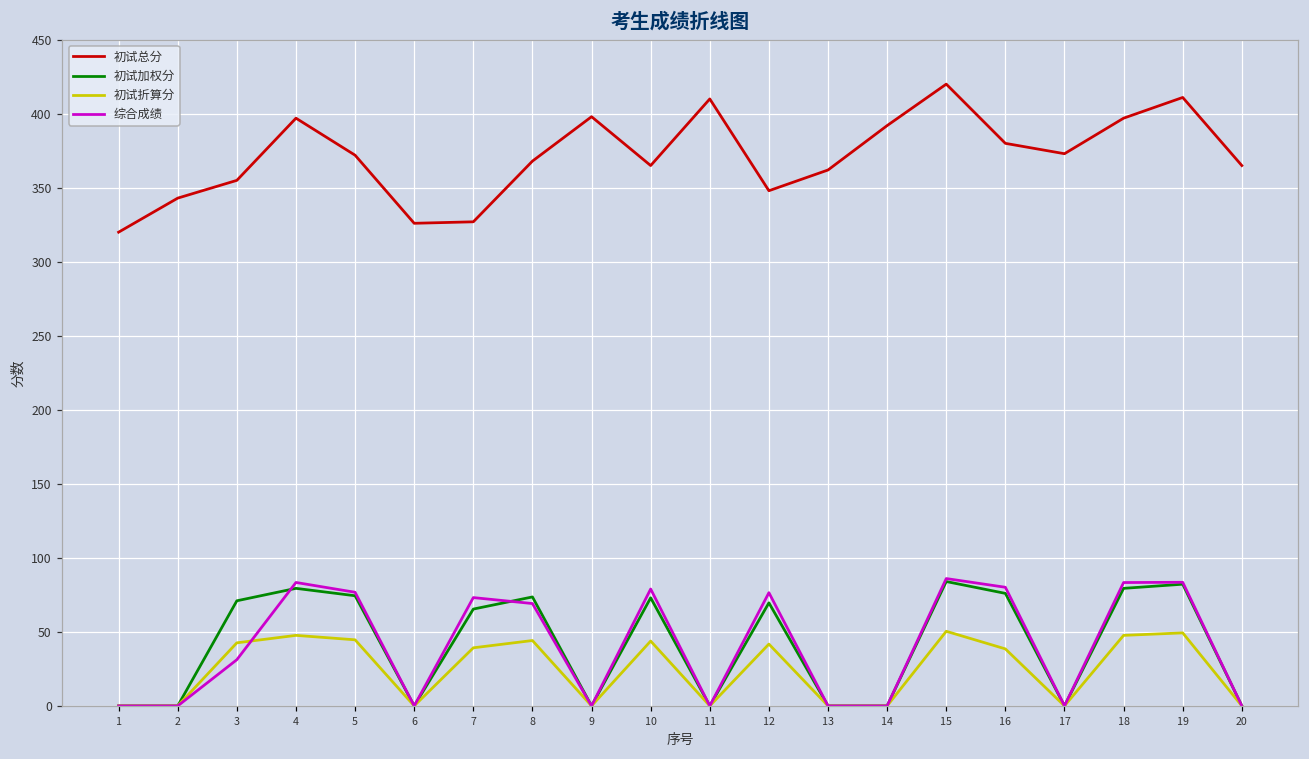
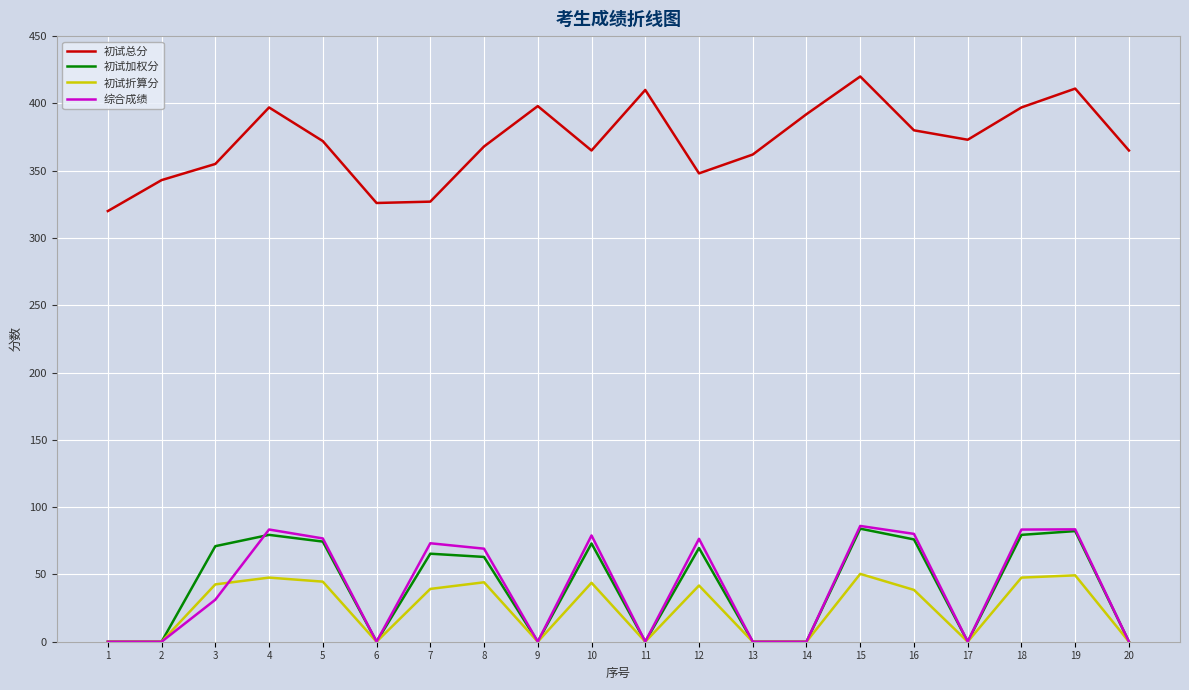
初试加权分, 8: 74 -> 63
